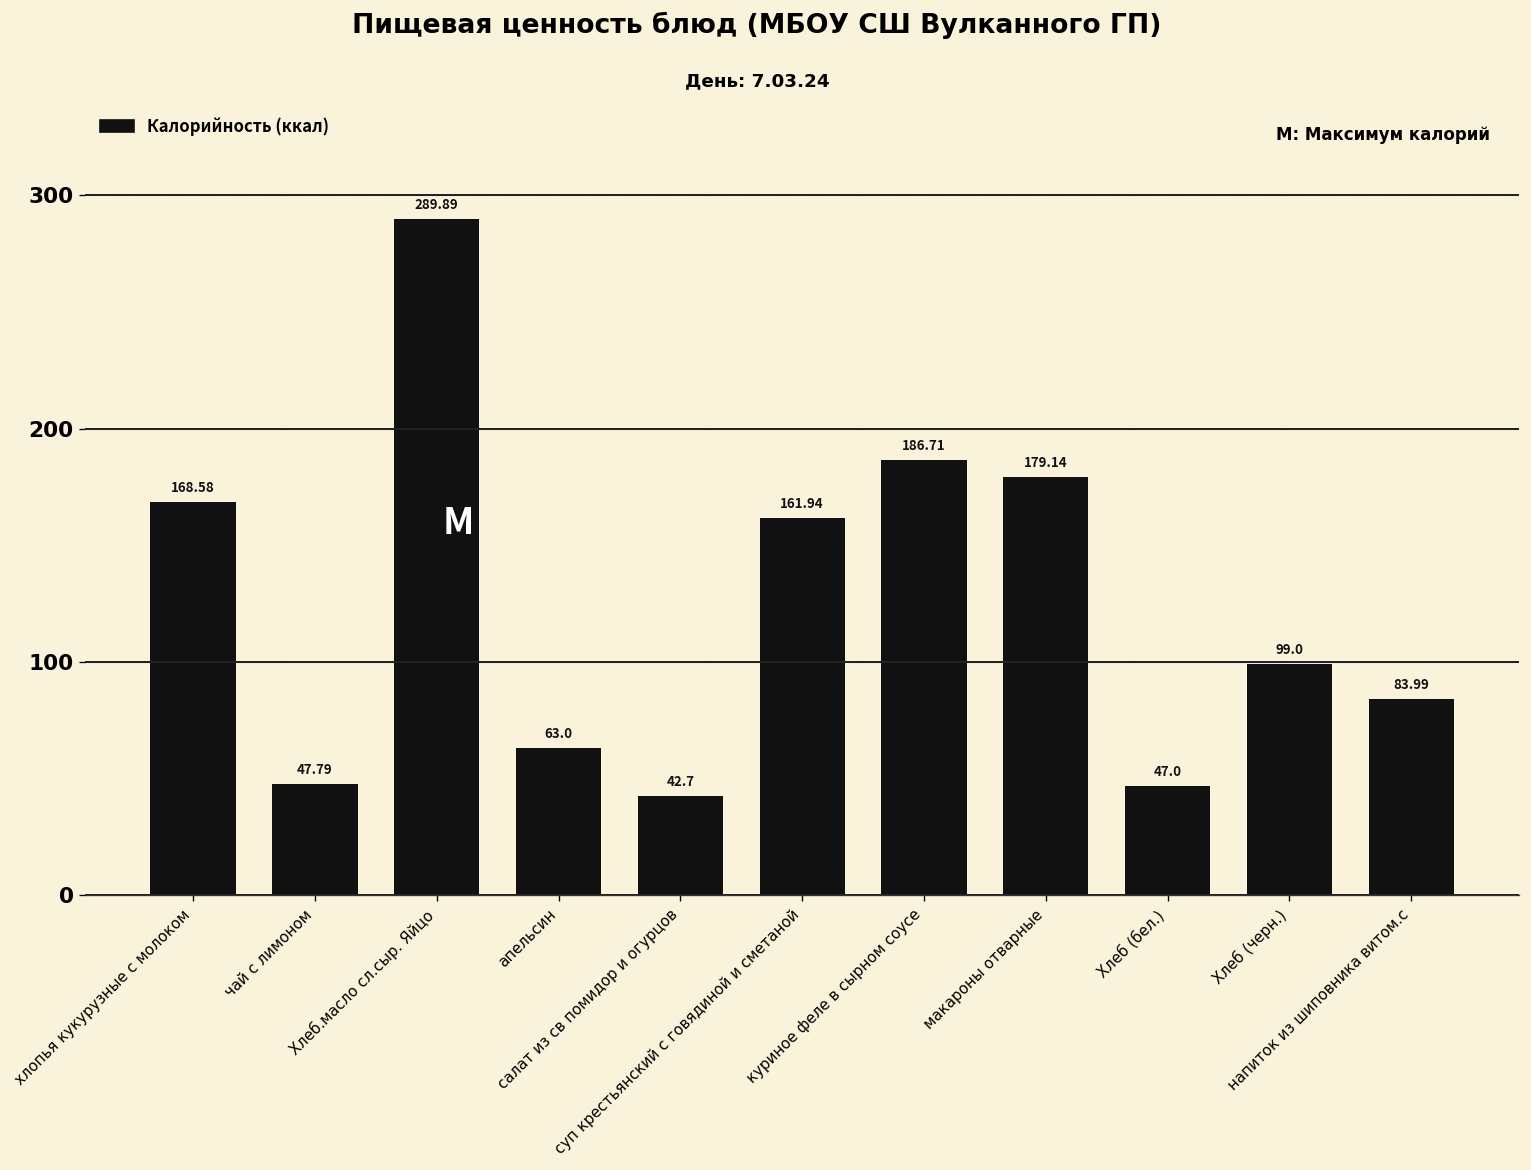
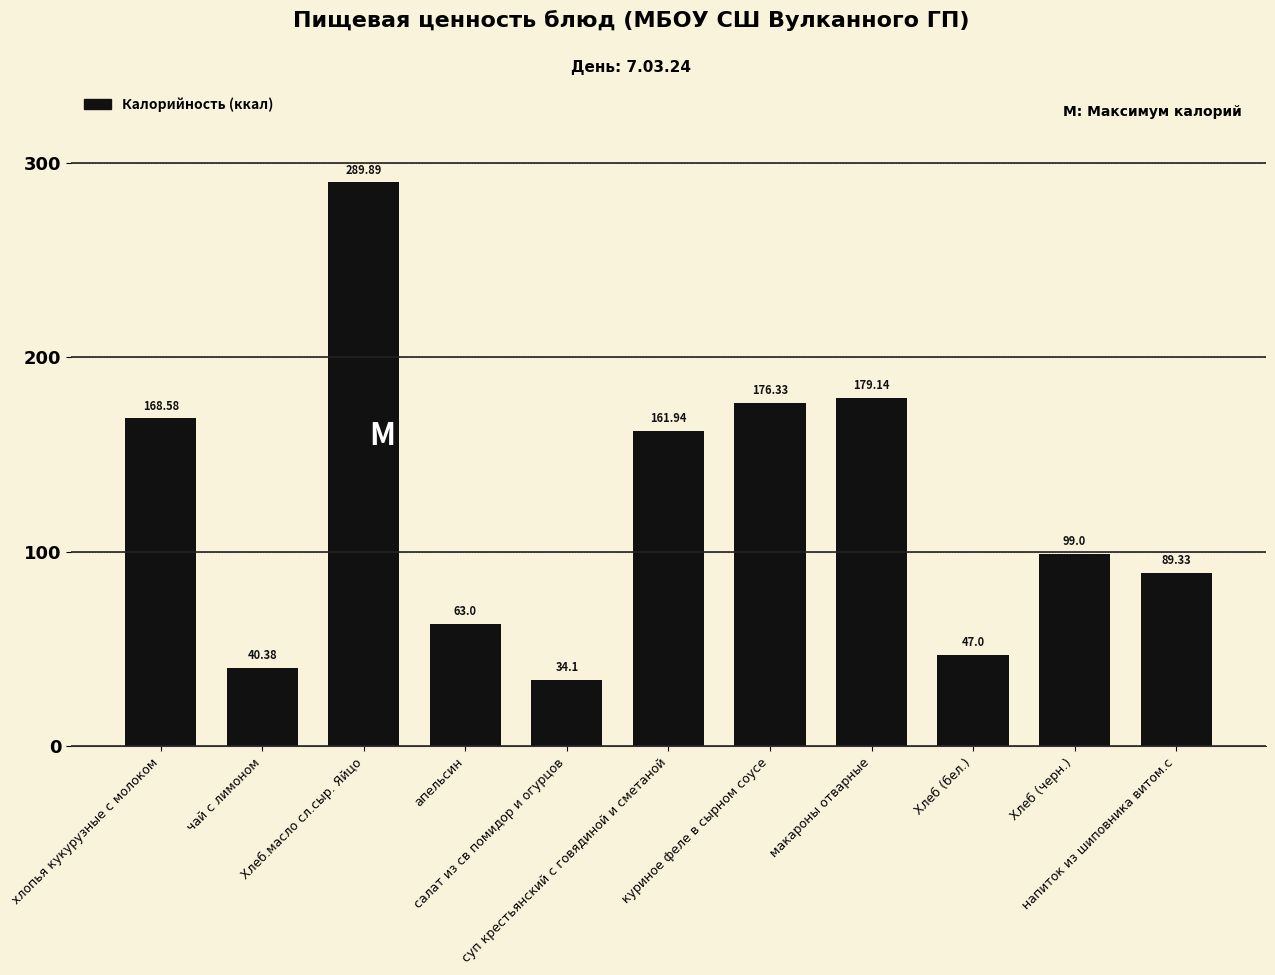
чай с лимоном: 47.79 -> 40.38
салат из св помидор и огурцов: 42.7 -> 34.1
куриное феле в сырном соусе: 186.71 -> 176.33
напиток из шиповника витом.с: 83.99 -> 89.33
